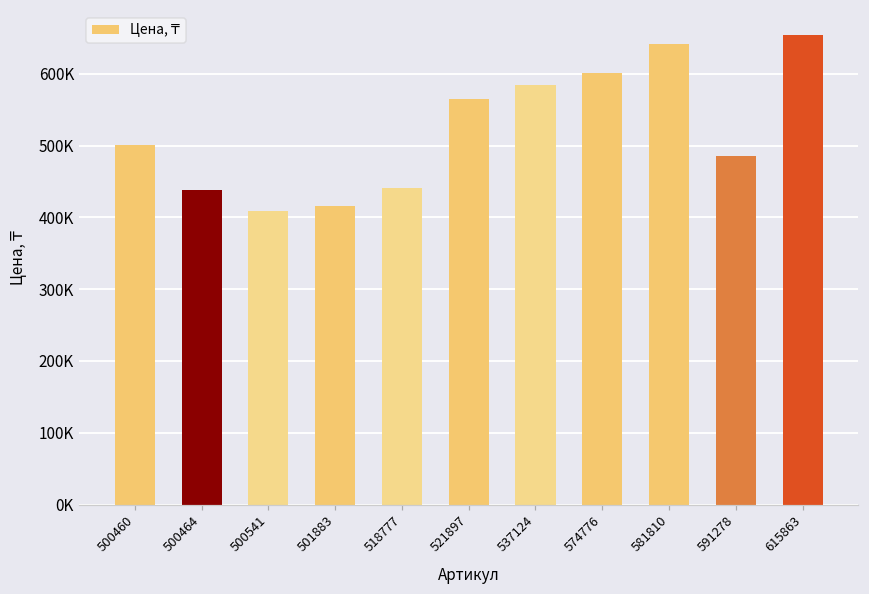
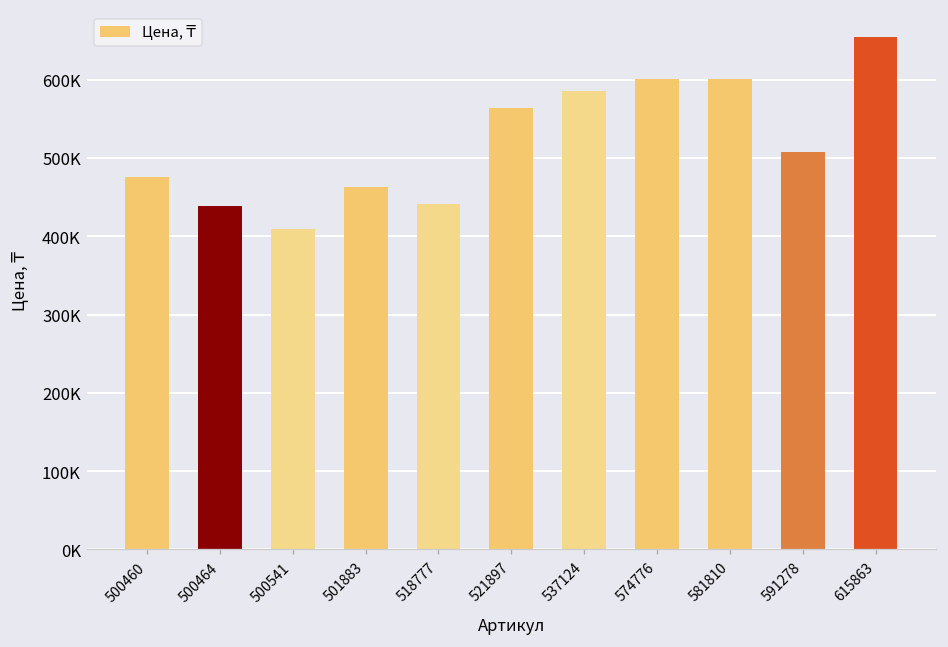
500460: 500000 -> 480000
501883: 420000 -> 460000
581810: 640000 -> 600000
591278: 490000 -> 510000
